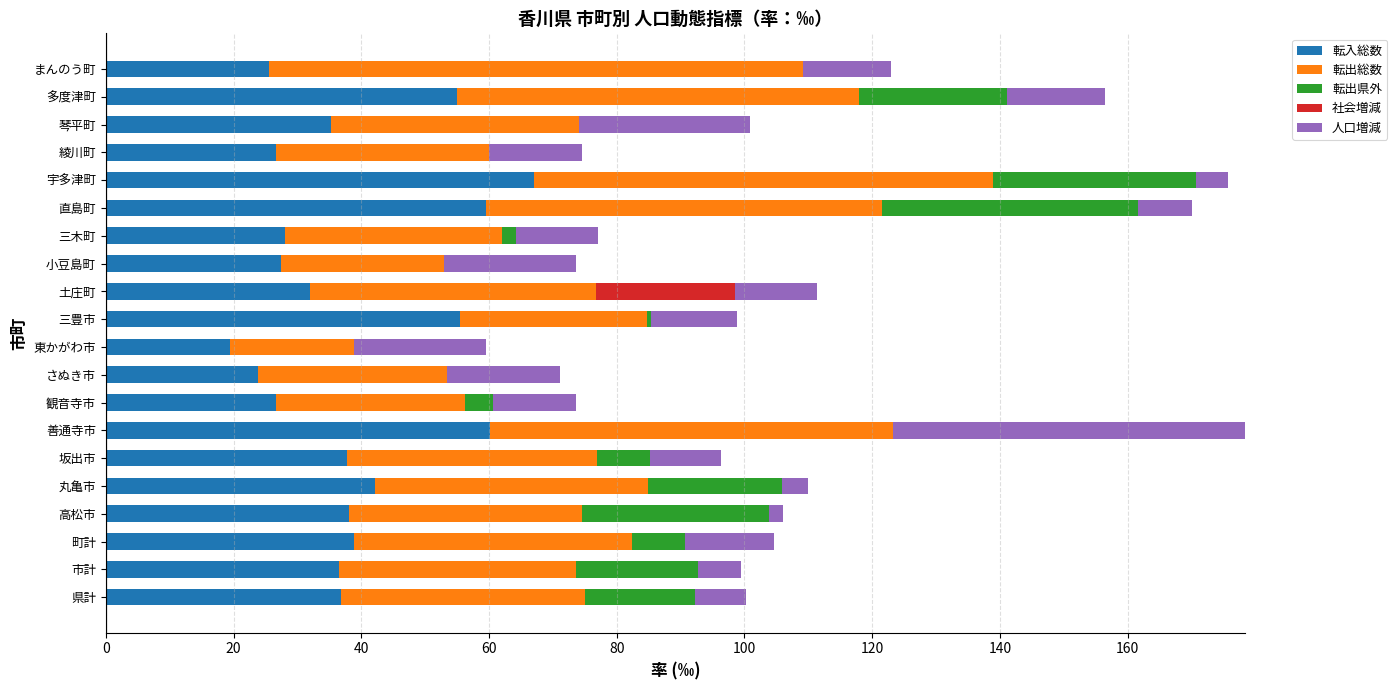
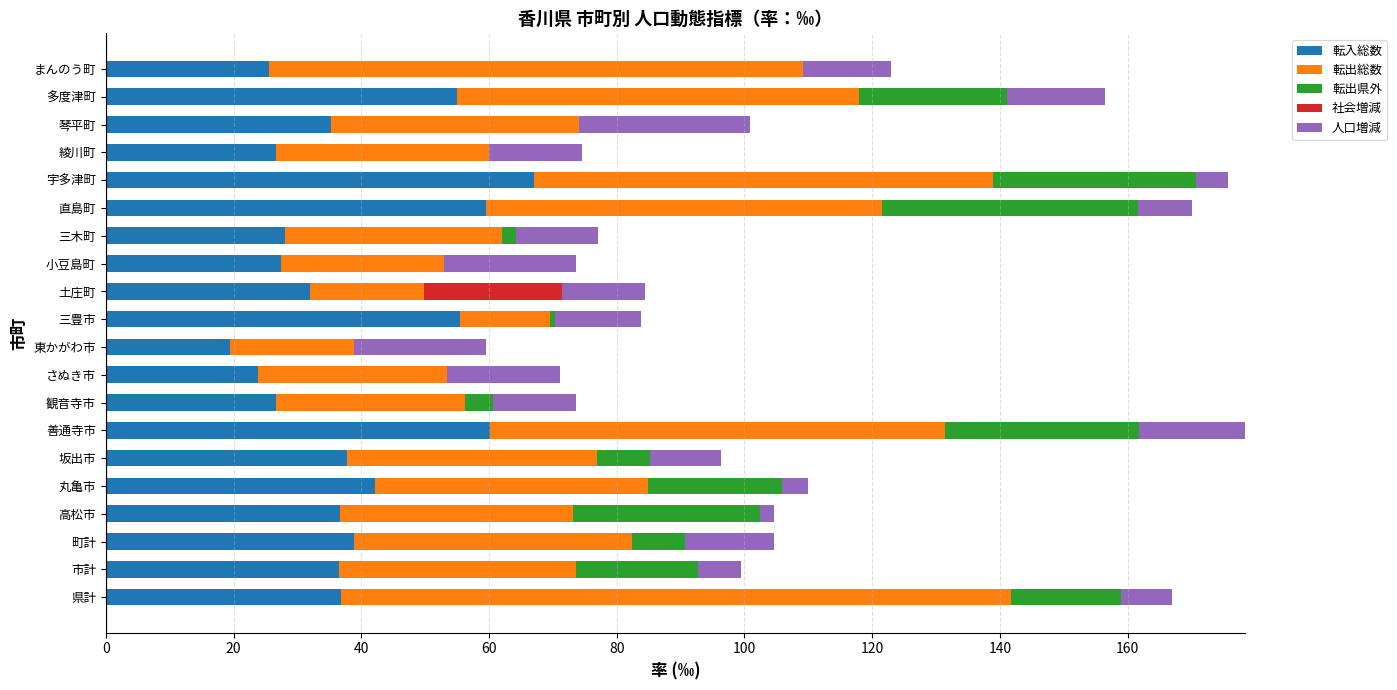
転出総数, 土庄町: 60 -> 33
転出総数, 三豊市: 29 -> 14
人口増減, 善通寺市: -55 -> -17
転入総数, 高松市: 38 -> 37
転出総数, 県計: 38 -> 105
